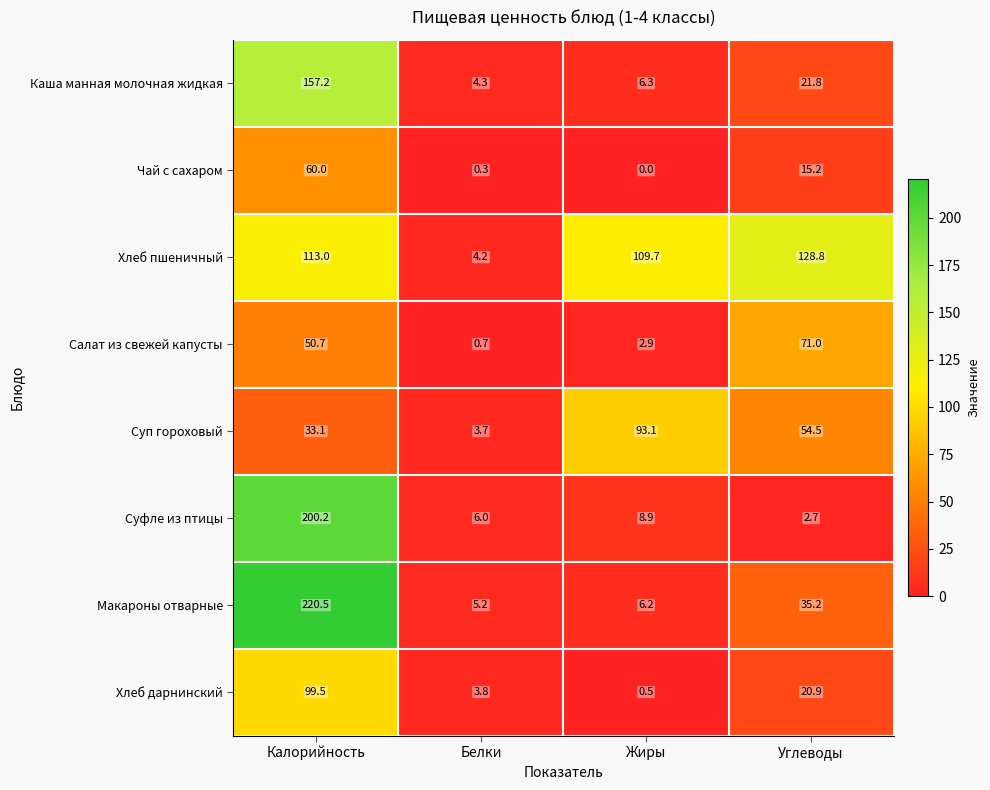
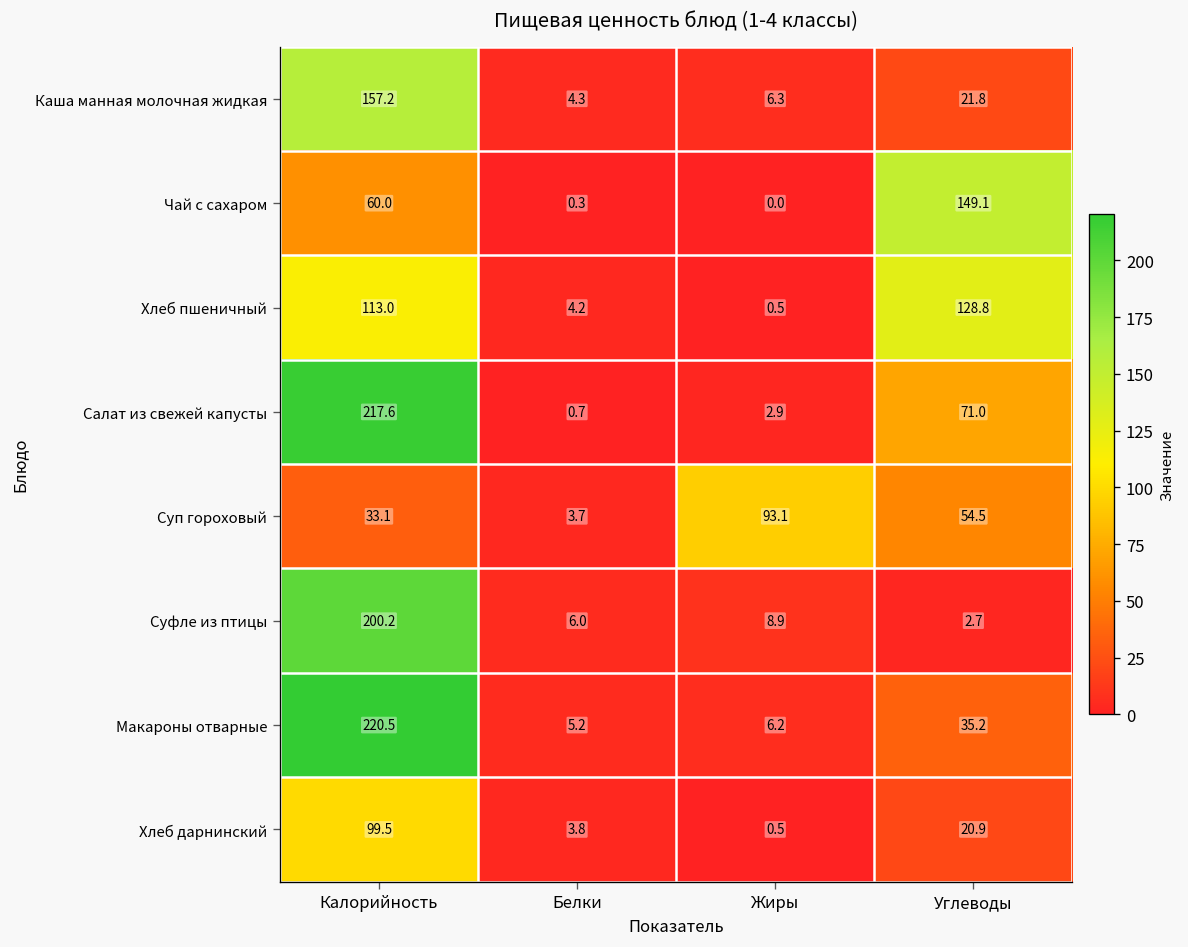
Чай с сахаром, Углеводы: 15.2 -> 149.1
Хлеб пшеничный, Жиры: 109.7 -> 0.5
Салат из свежей капусты, Калорийность: 50.7 -> 217.6
